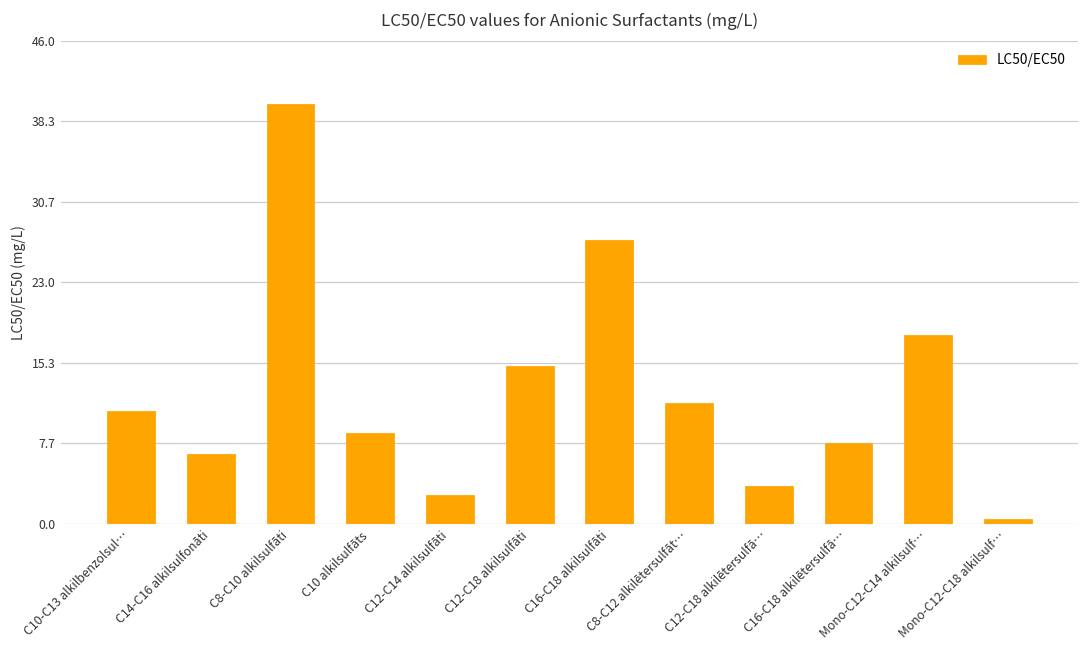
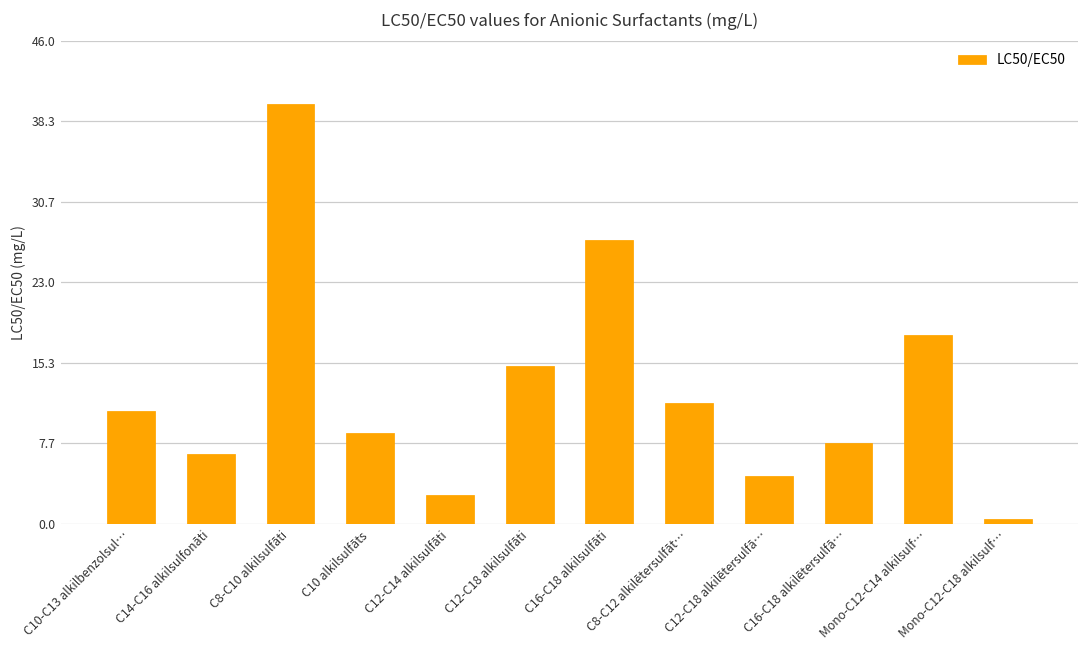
C12-C18 alkilētersulfā…: 4 -> 5
